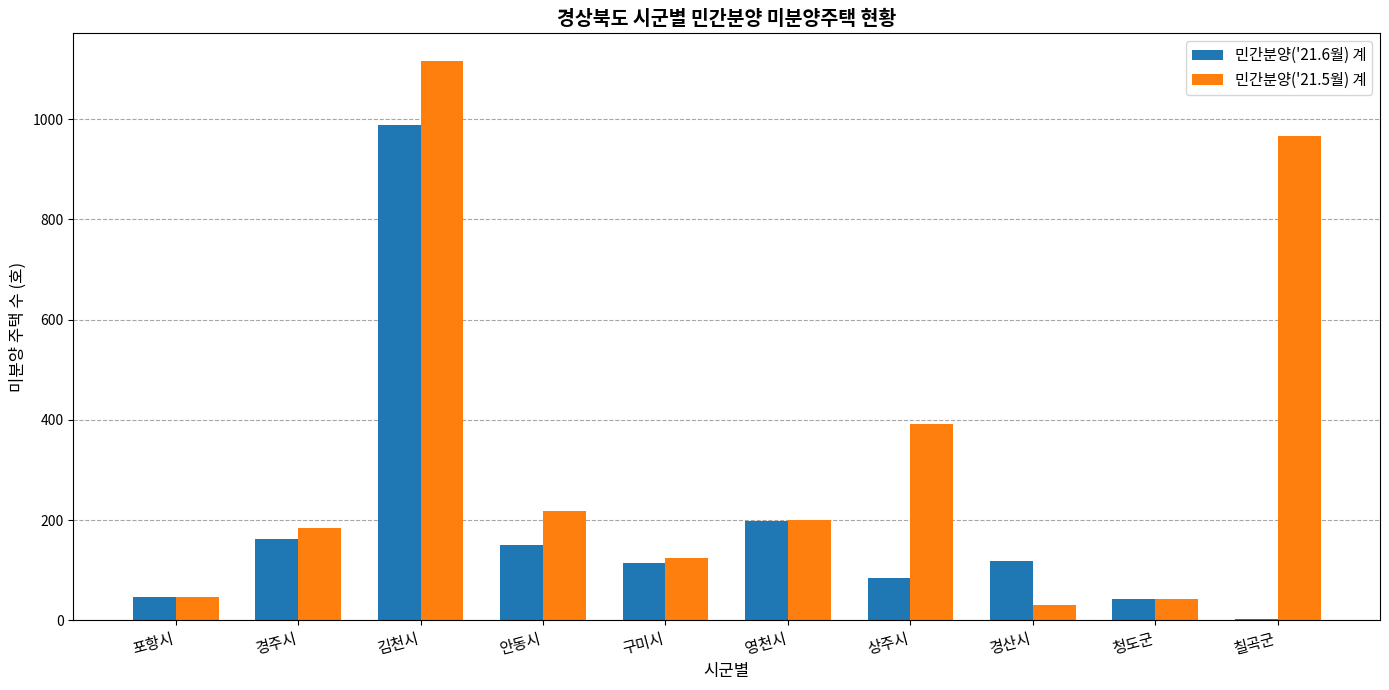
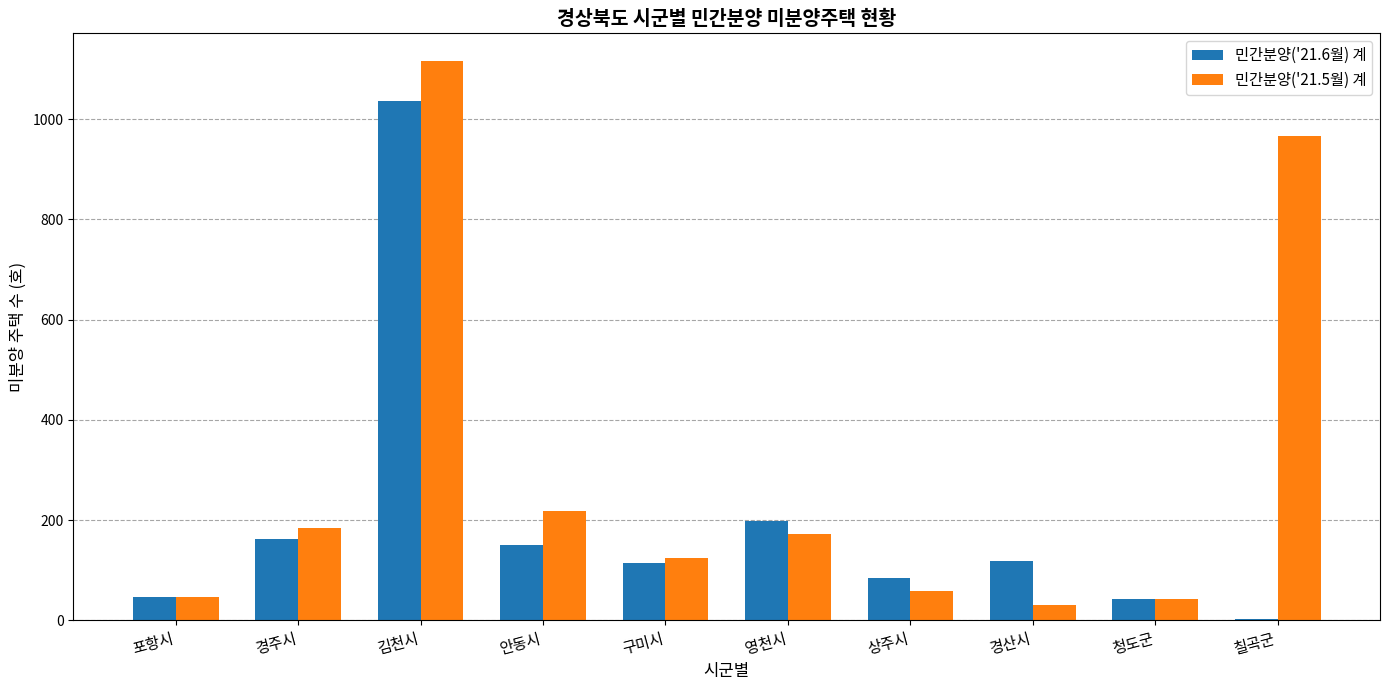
민간분양('21.6월) 계, 김천시: 990 -> 1040
민간분양('21.5월) 계, 영천시: 200 -> 170
민간분양('21.5월) 계, 상주시: 390 -> 60
